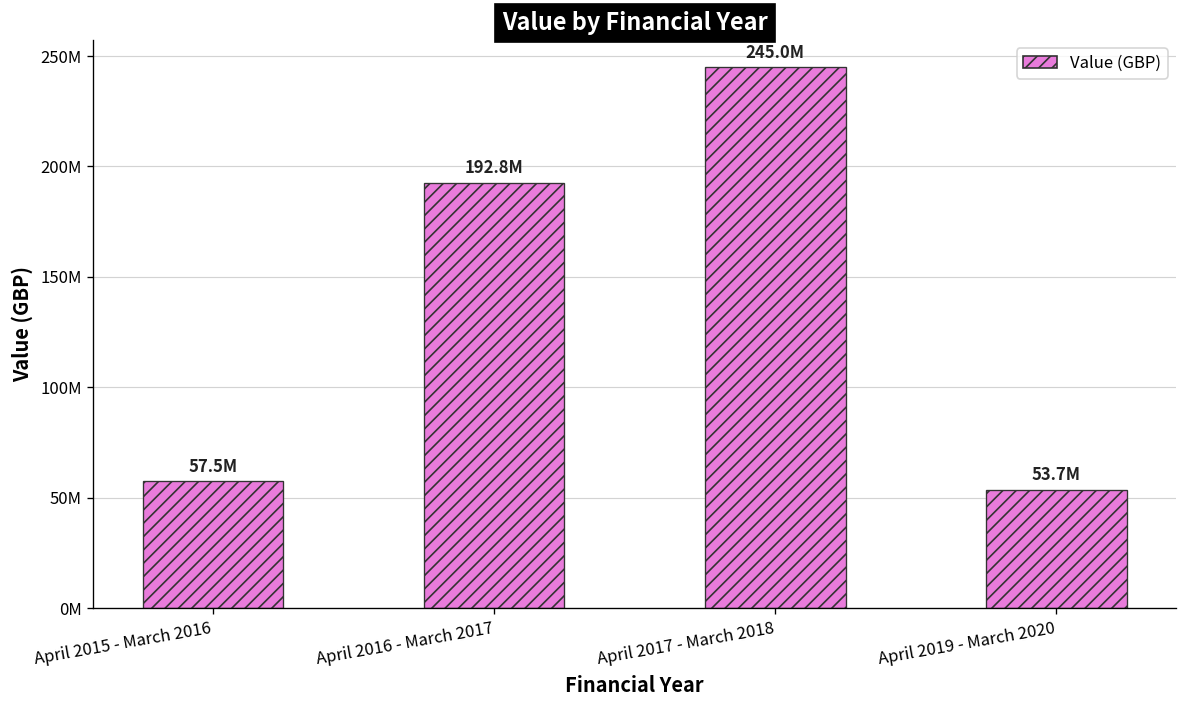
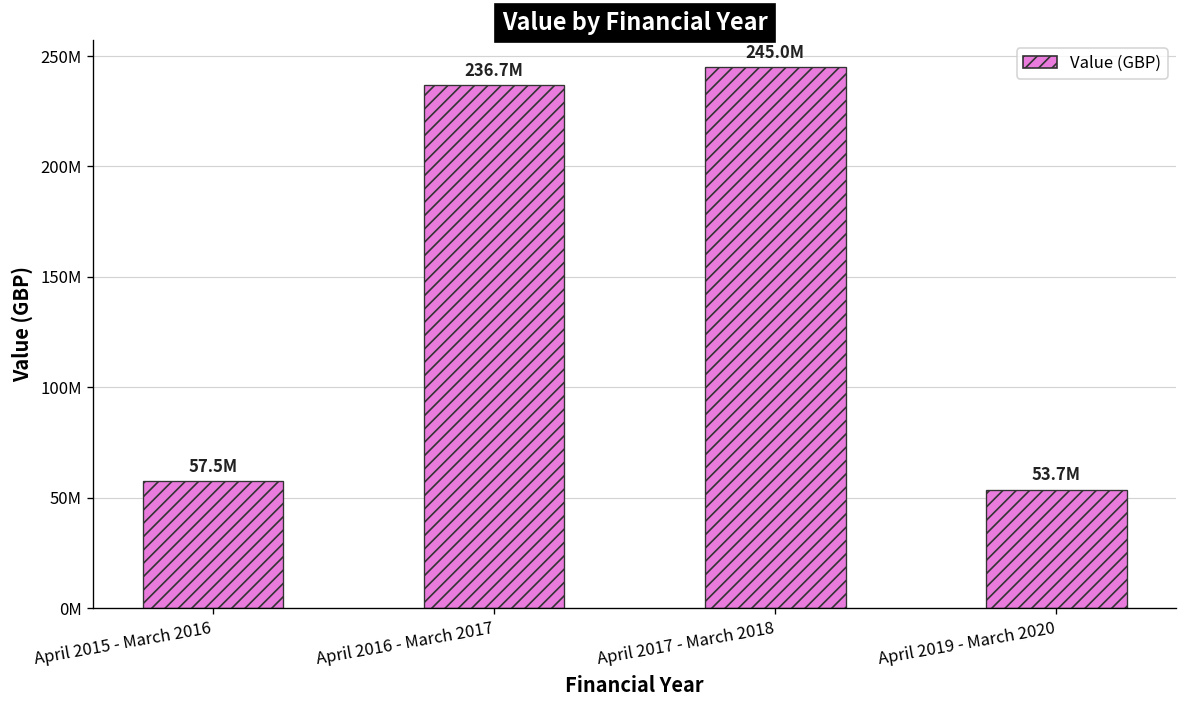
April 2016 - March 2017: 192.8M -> 236.7M
